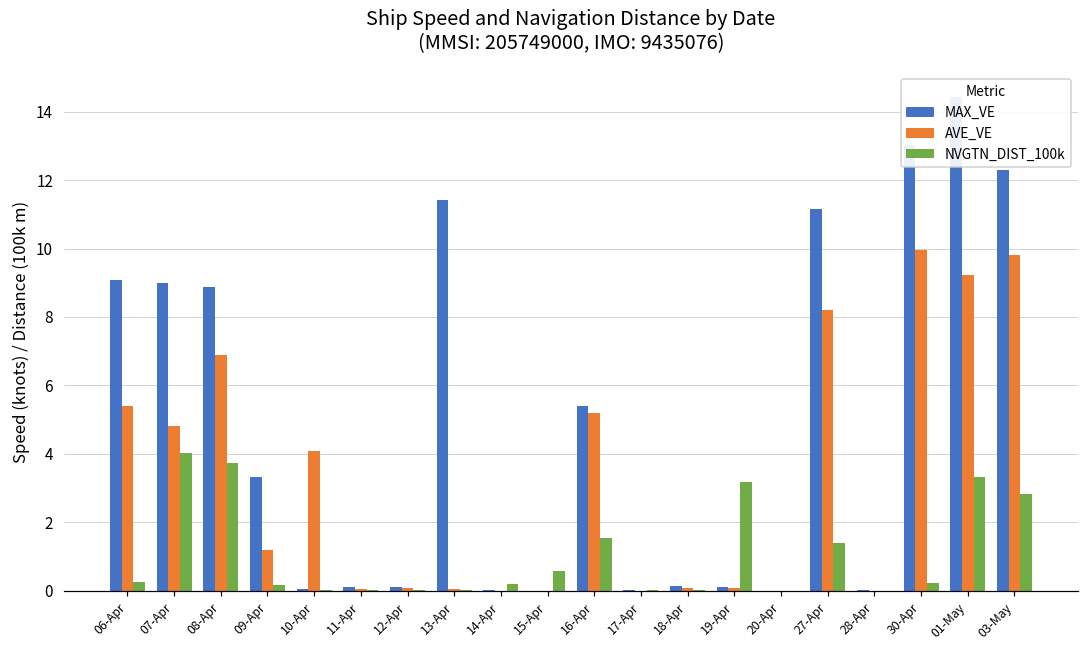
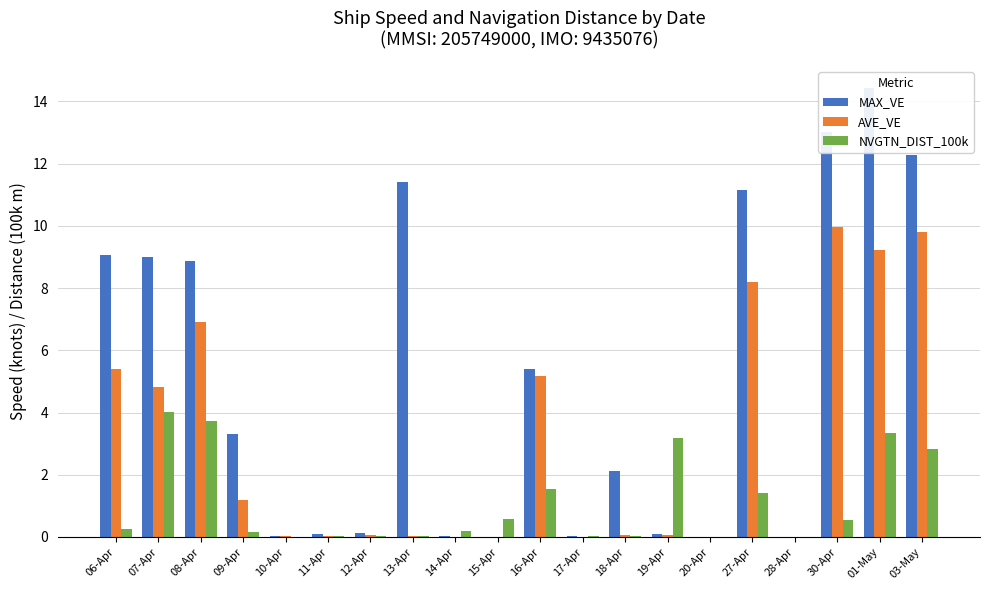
AVE_VE, 10-Apr: 4.1 -> 0.0
MAX_VE, 18-Apr: 0.1 -> 2.1
NVGTN_DIST_100k, 30-Apr: 0.2 -> 0.6
